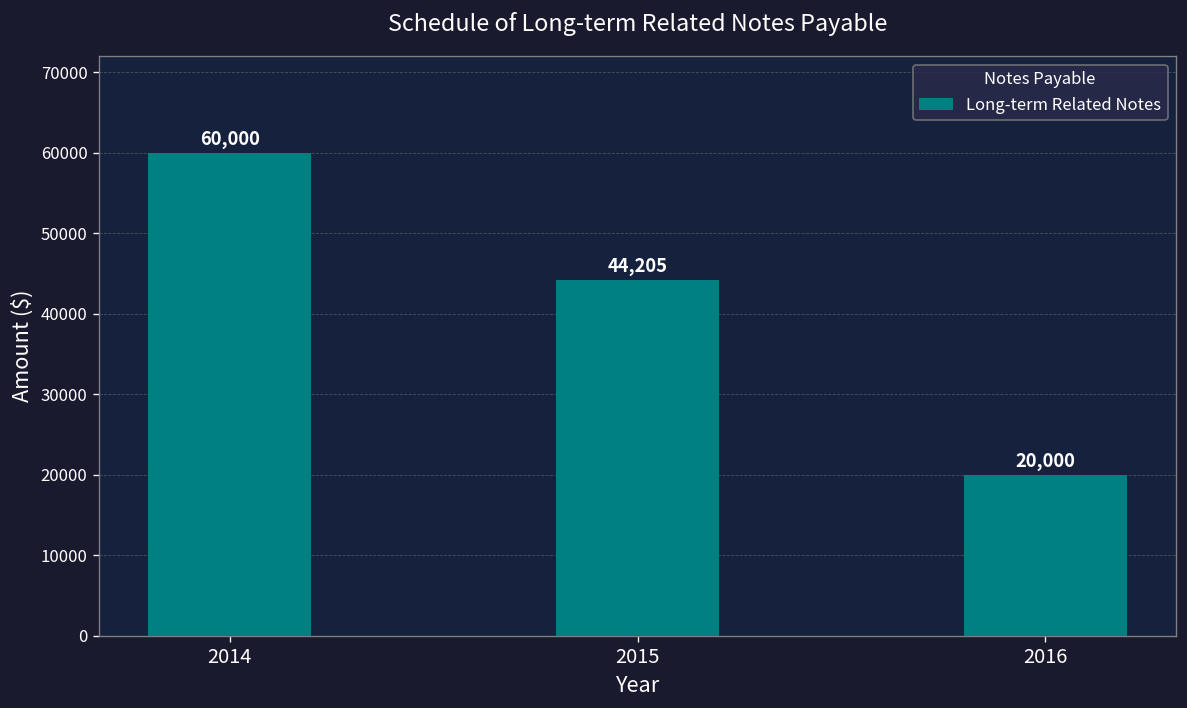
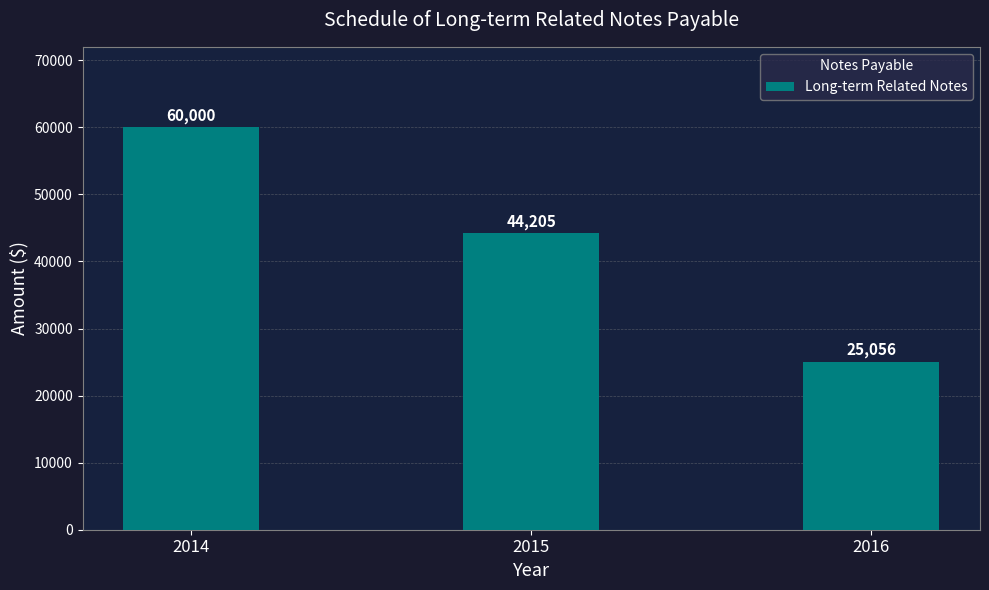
2016: 20,000 -> 25,056
